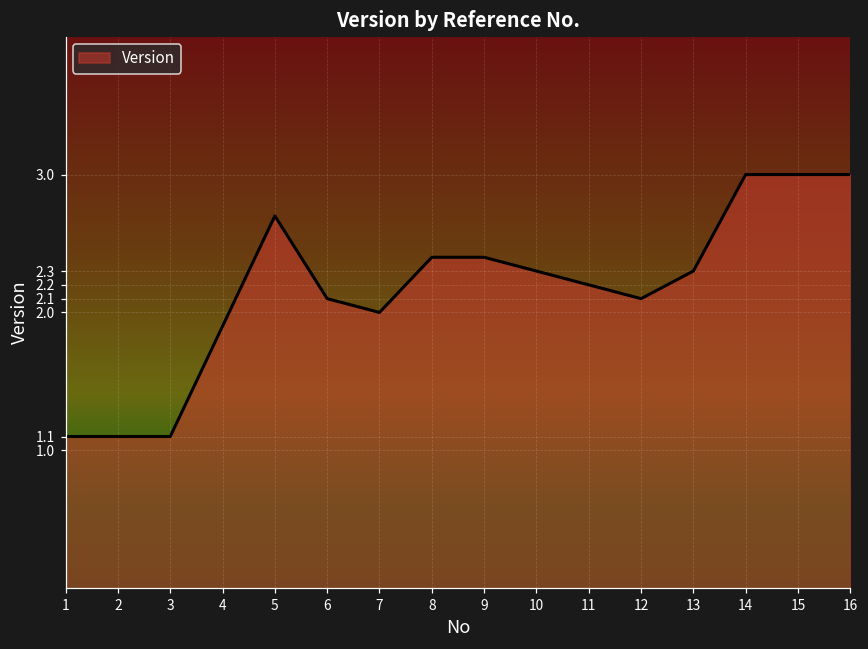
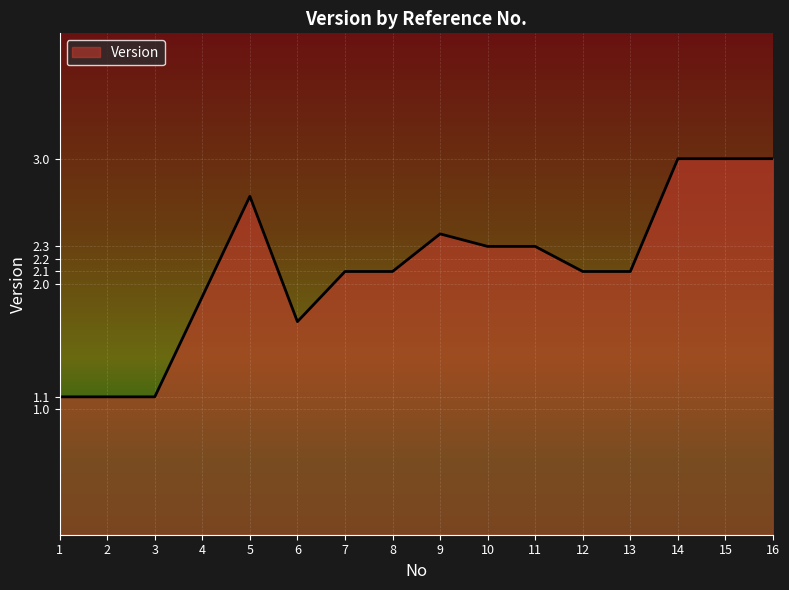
6: 2.1 -> 1.7
7: 2.0 -> 2.1
8: 2.4 -> 2.1
11: 2.2 -> 2.3
13: 2.3 -> 2.1
